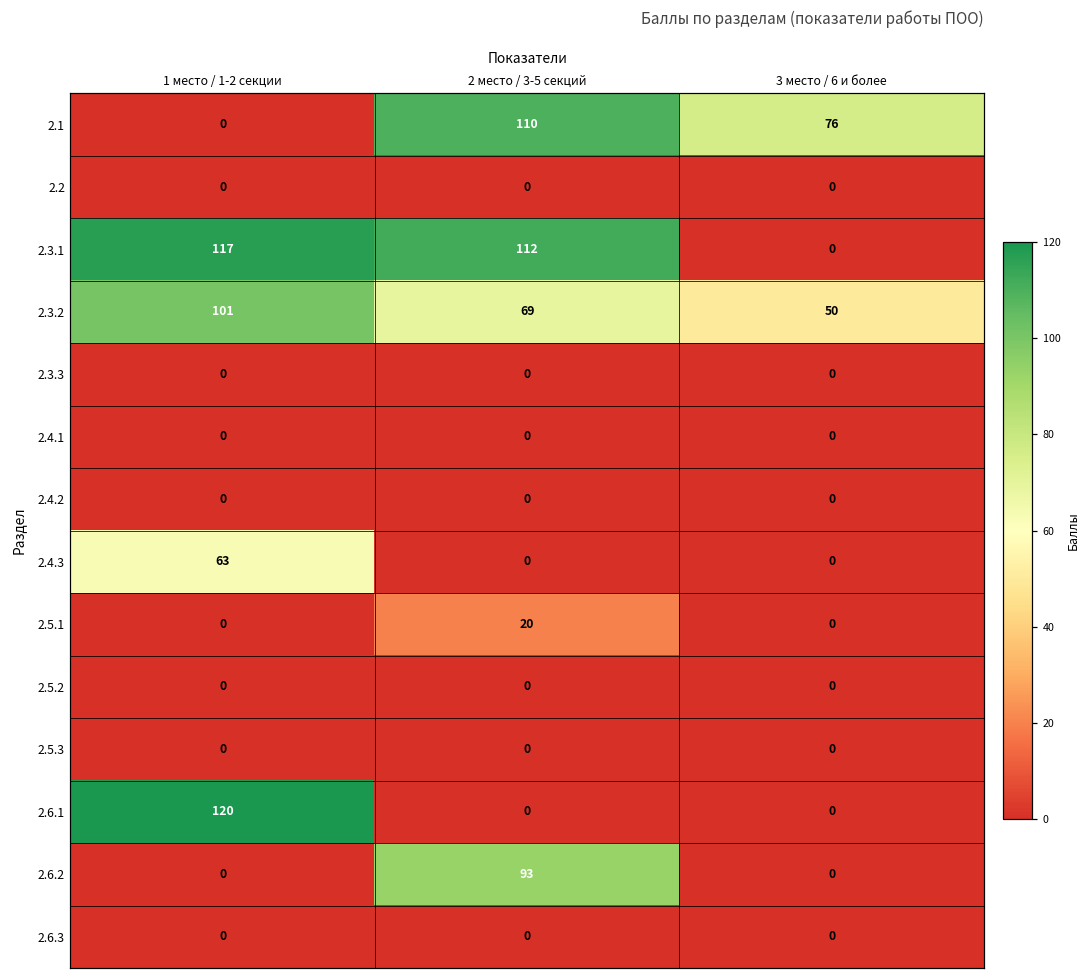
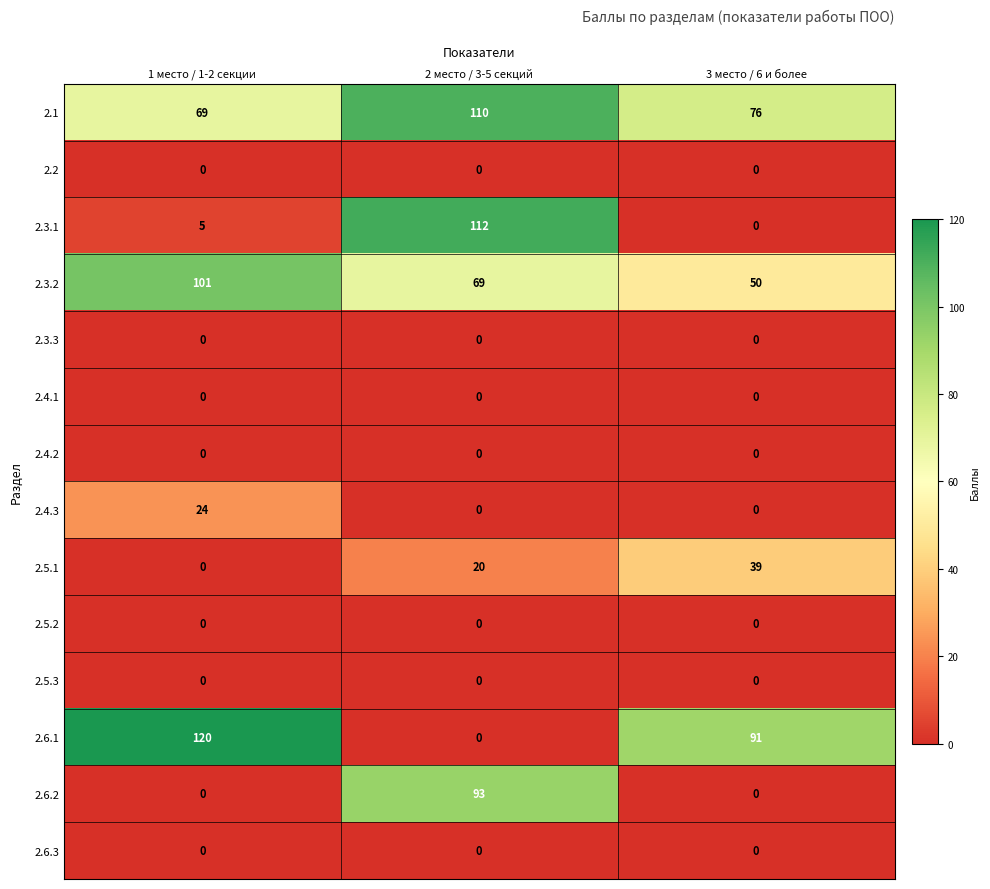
2.1, 1 место / 1-2 секции: 0 -> 69
2.3.1, 1 место / 1-2 секции: 117 -> 5
2.4.3, 1 место / 1-2 секции: 63 -> 24
2.5.1, 3 место / 6 и более: 0 -> 39
2.6.1, 3 место / 6 и более: 0 -> 91
